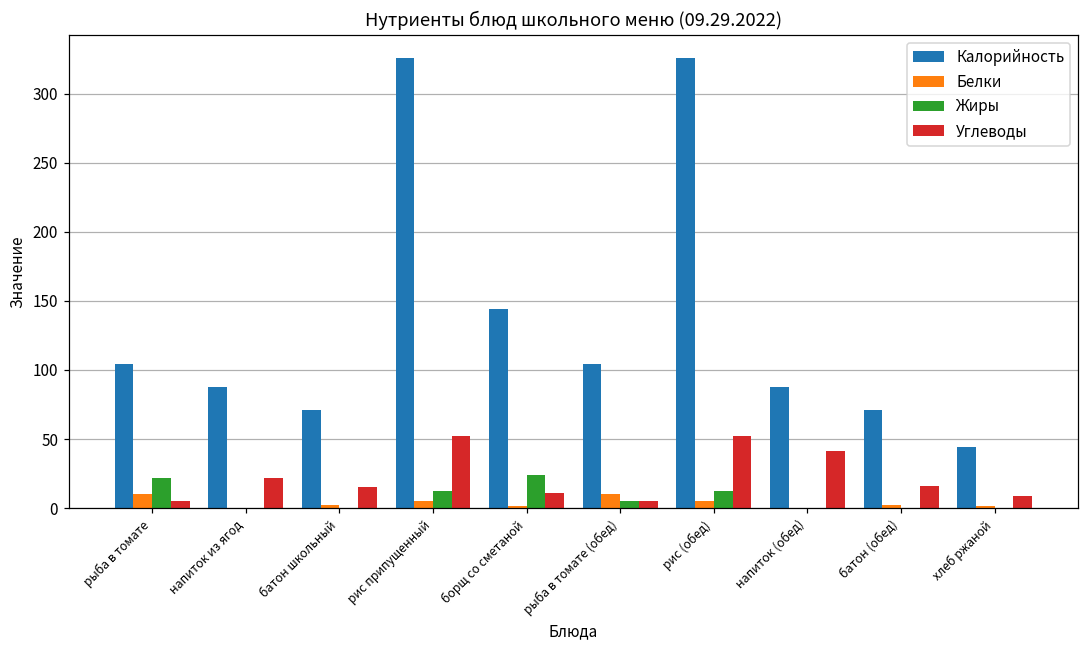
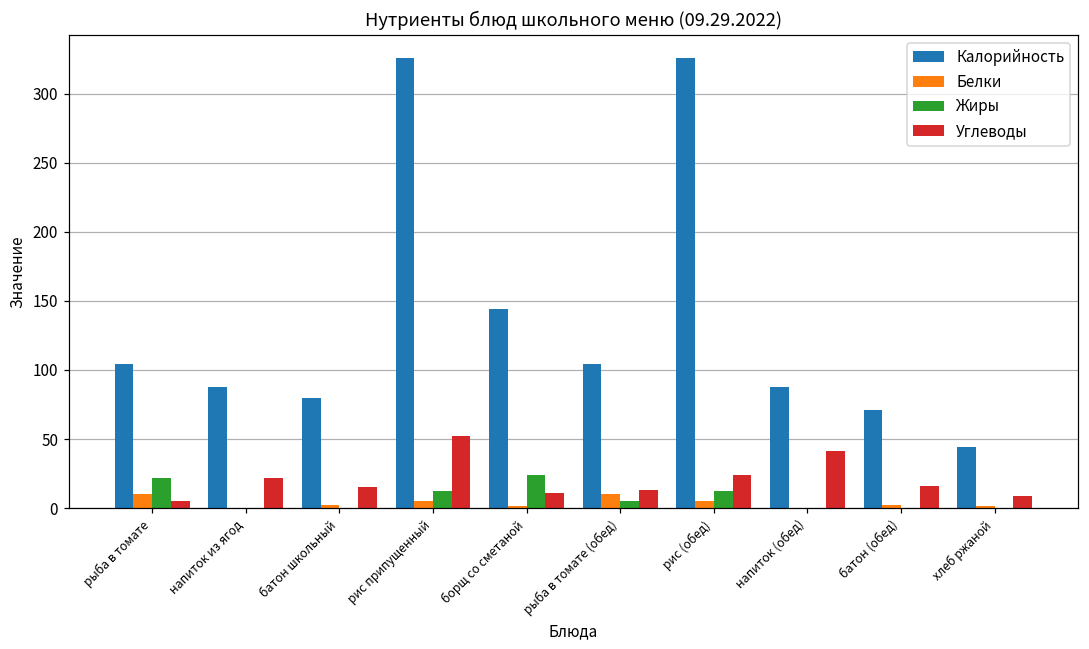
Калорийность, батон школьный: 71 -> 80
Углеводы, рыба в томате (обед): 5 -> 13
Углеводы, рис (обед): 52 -> 24
